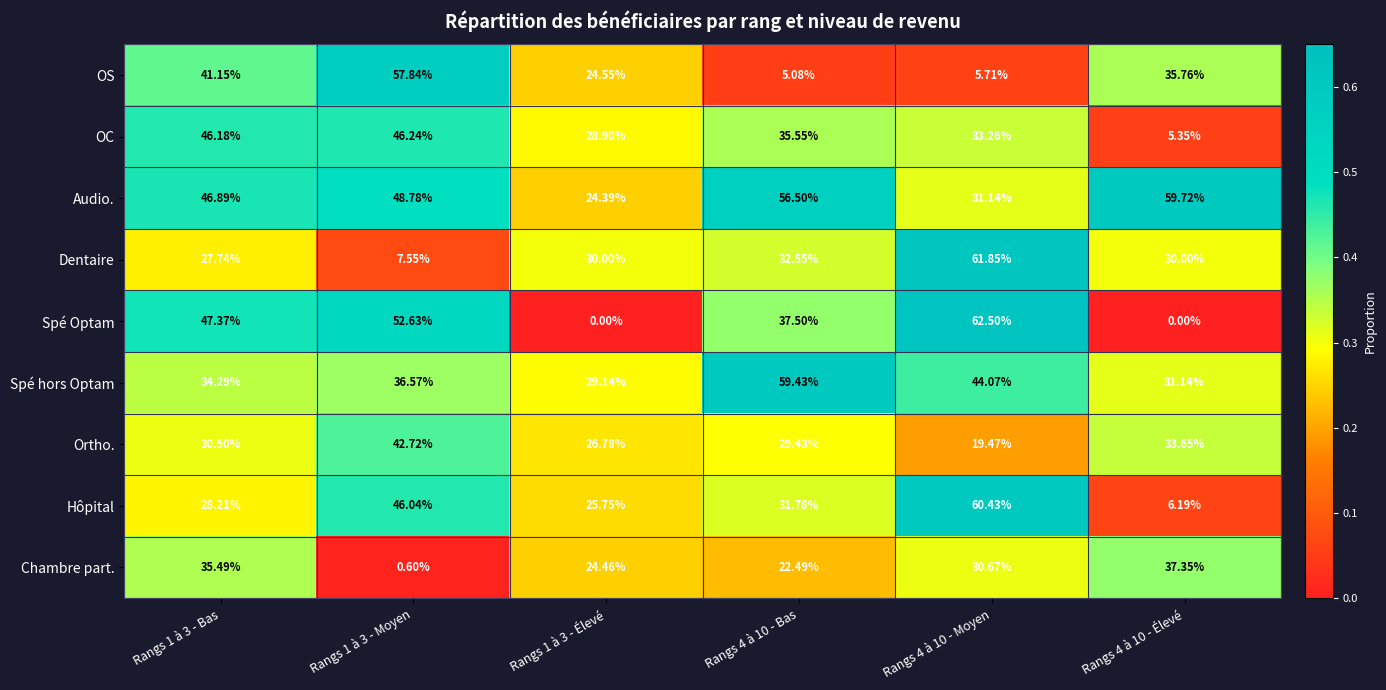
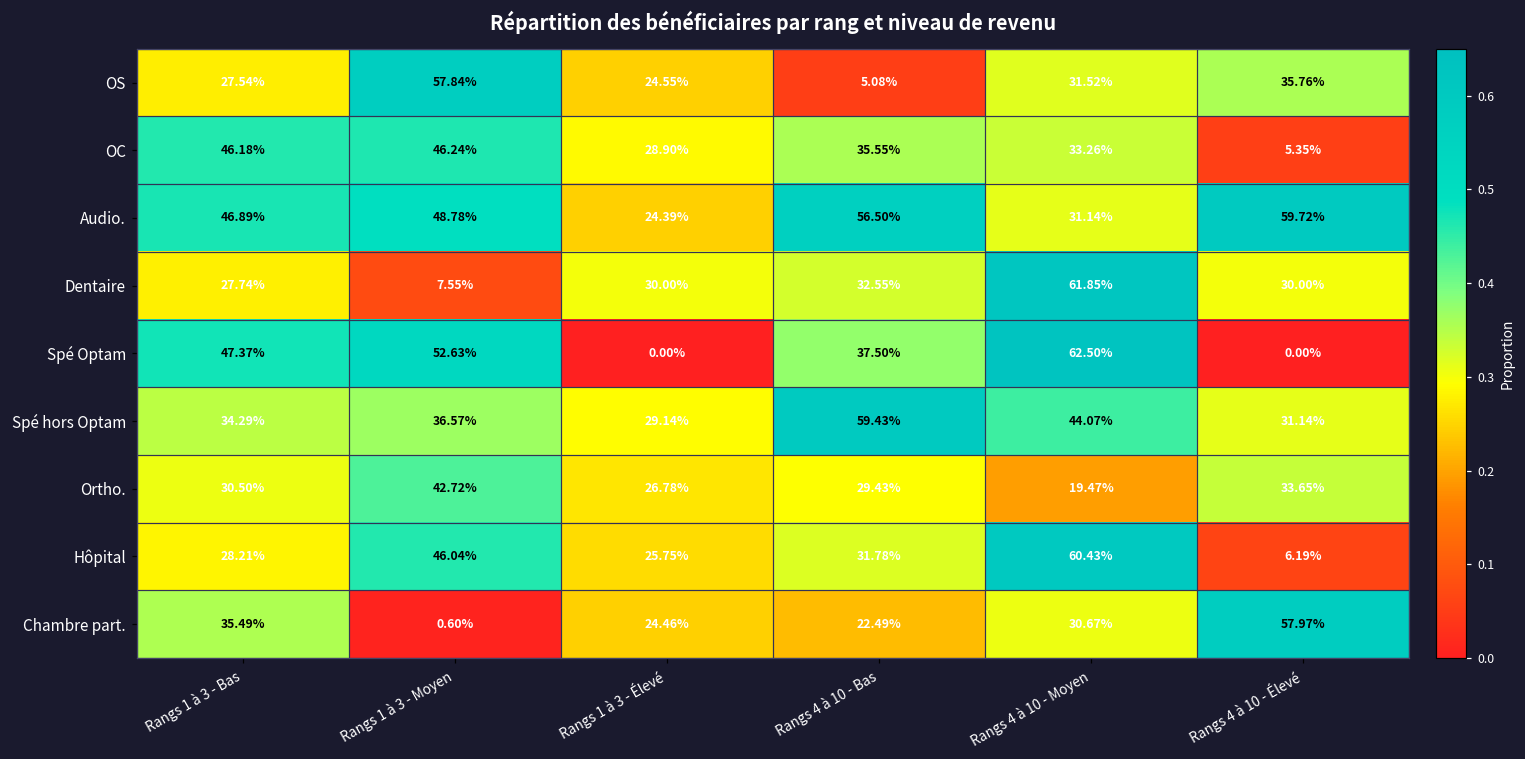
OS, Rangs 1 à 3 - Bas: 41.15% -> 27.54%
OS, Rangs 4 à 10 - Moyen: 5.71% -> 31.52%
Chambre part., Rangs 4 à 10 - Élevé: 37.35% -> 57.97%
